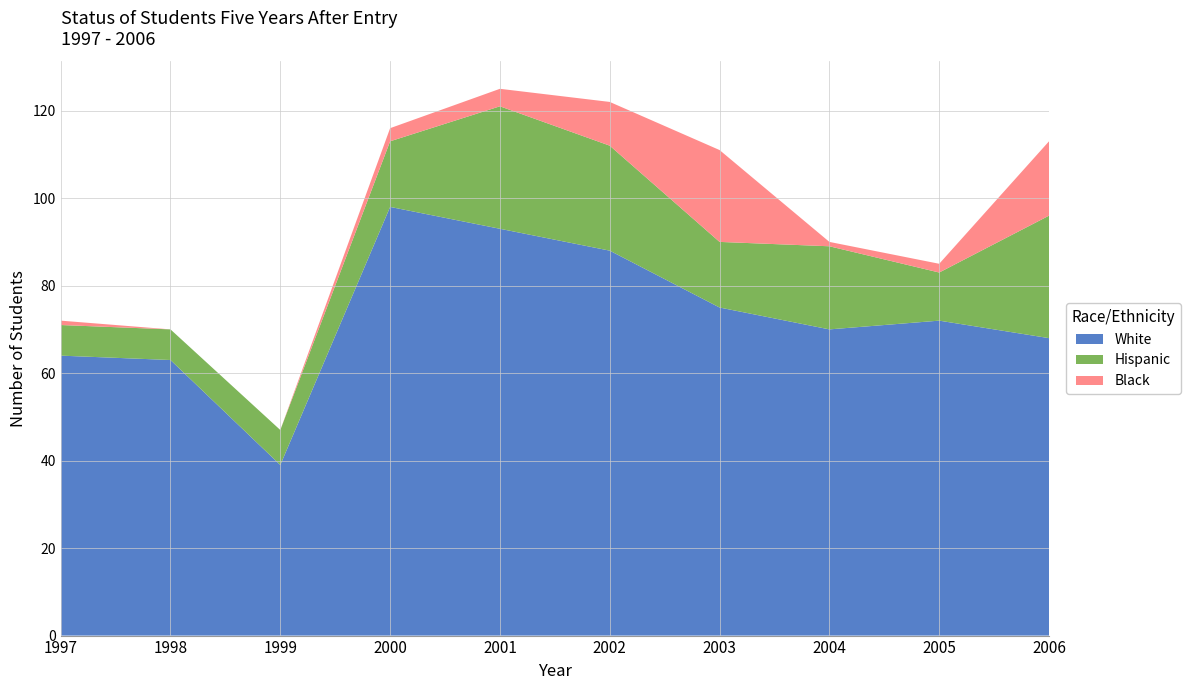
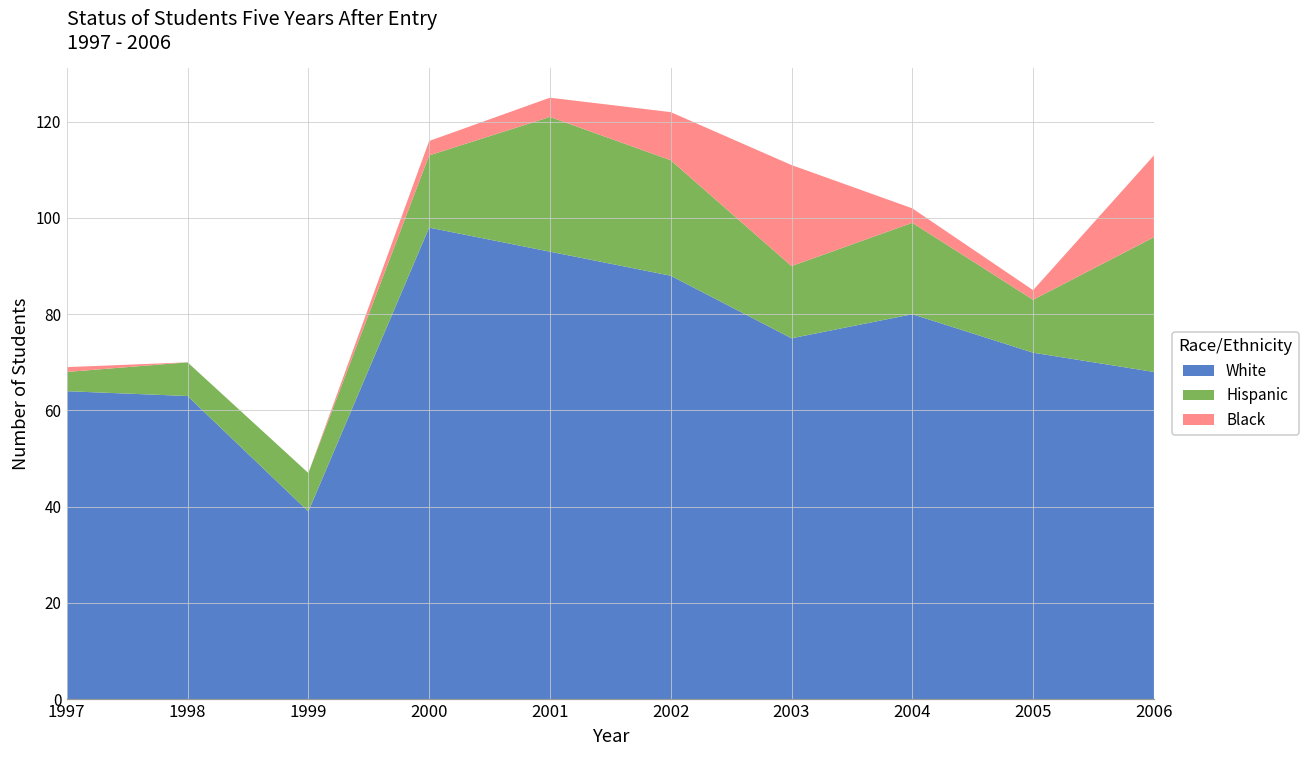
Hispanic, 1997: 7 -> 4
White, 2004: 70 -> 80
Black, 2004: 1 -> 3
